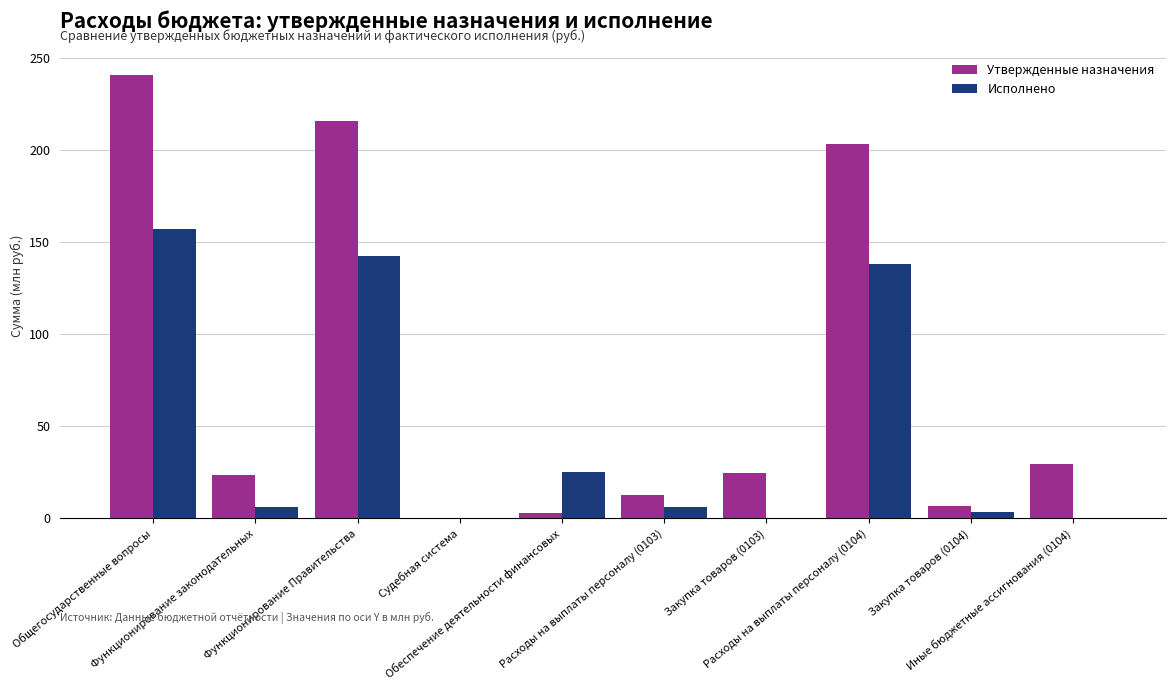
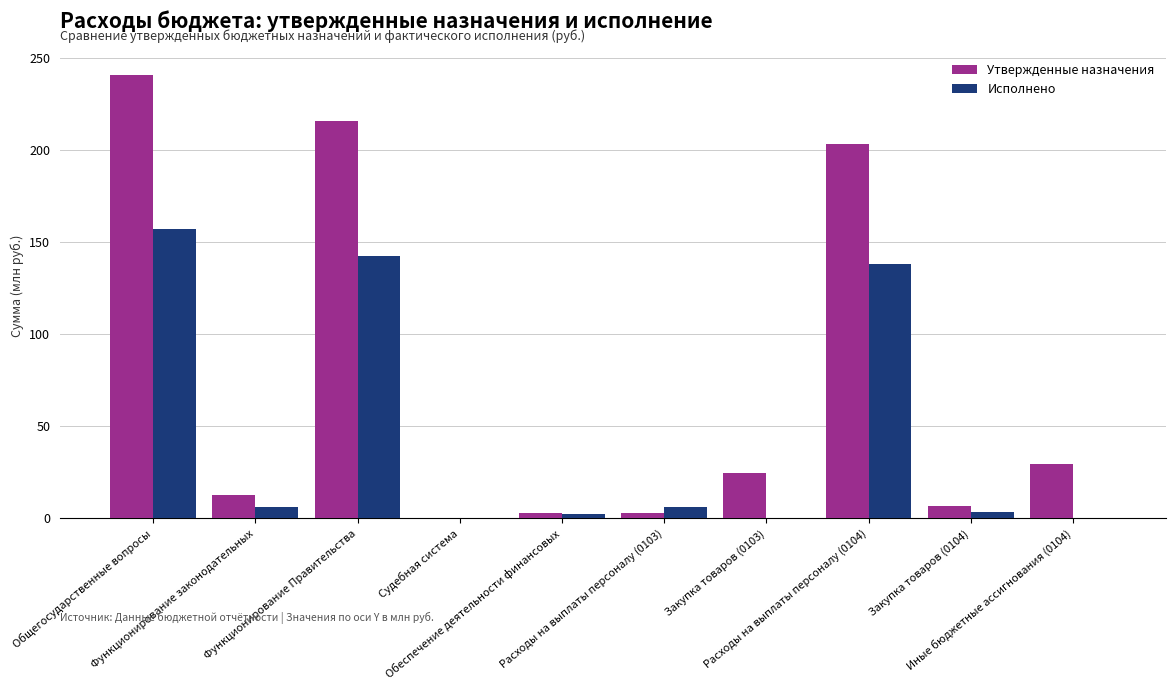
Утвержденные назначения, Функционирование законодательных: 24 -> 13
Исполнено, Обеспечение деятельности финансовых: 25 -> 2
Утвержденные назначения, Расходы на выплаты персоналу (0103): 13 -> 3
